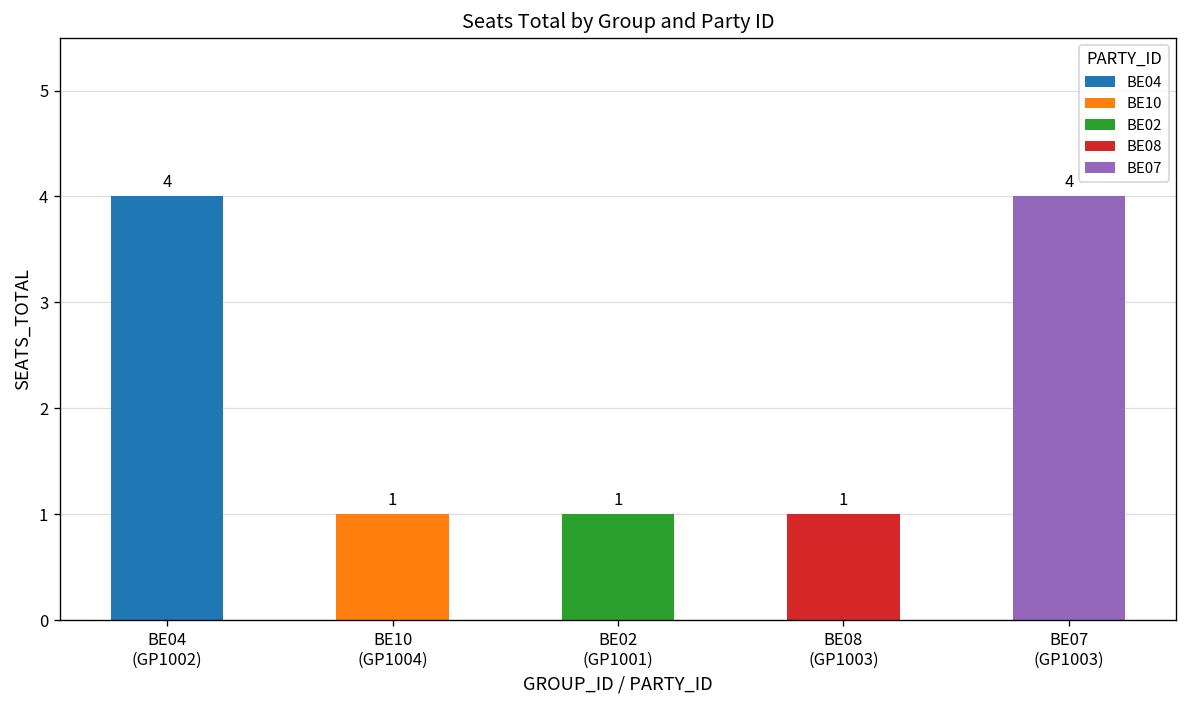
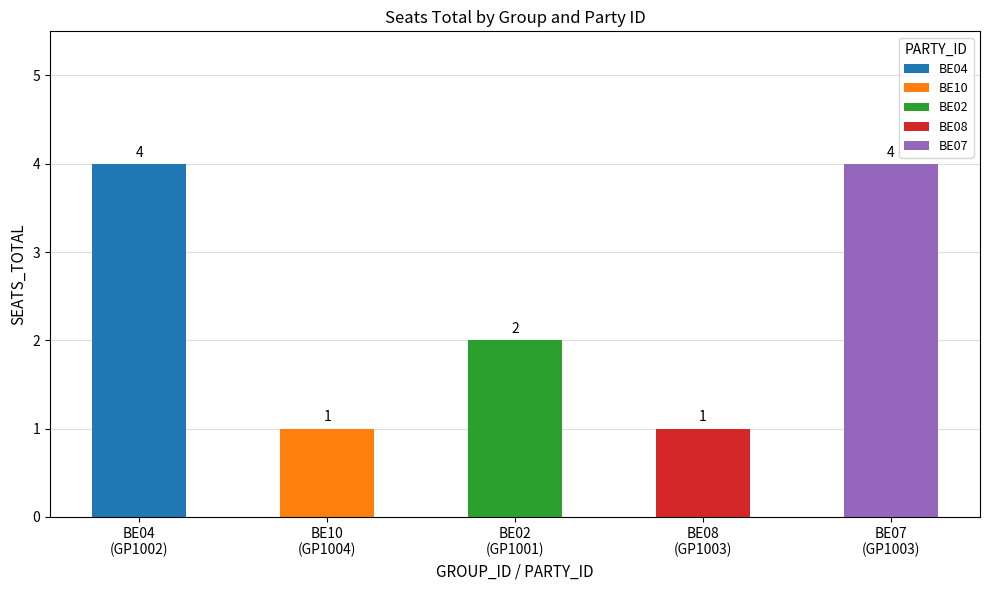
BE02 (GP1001): 1 -> 2
